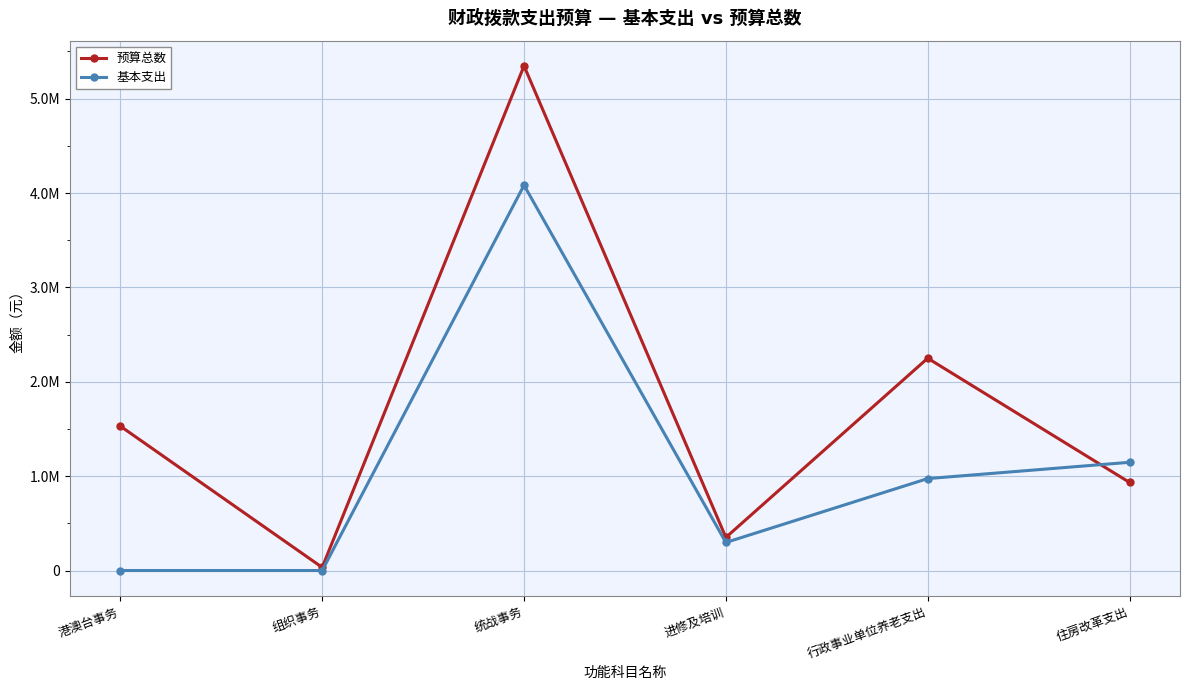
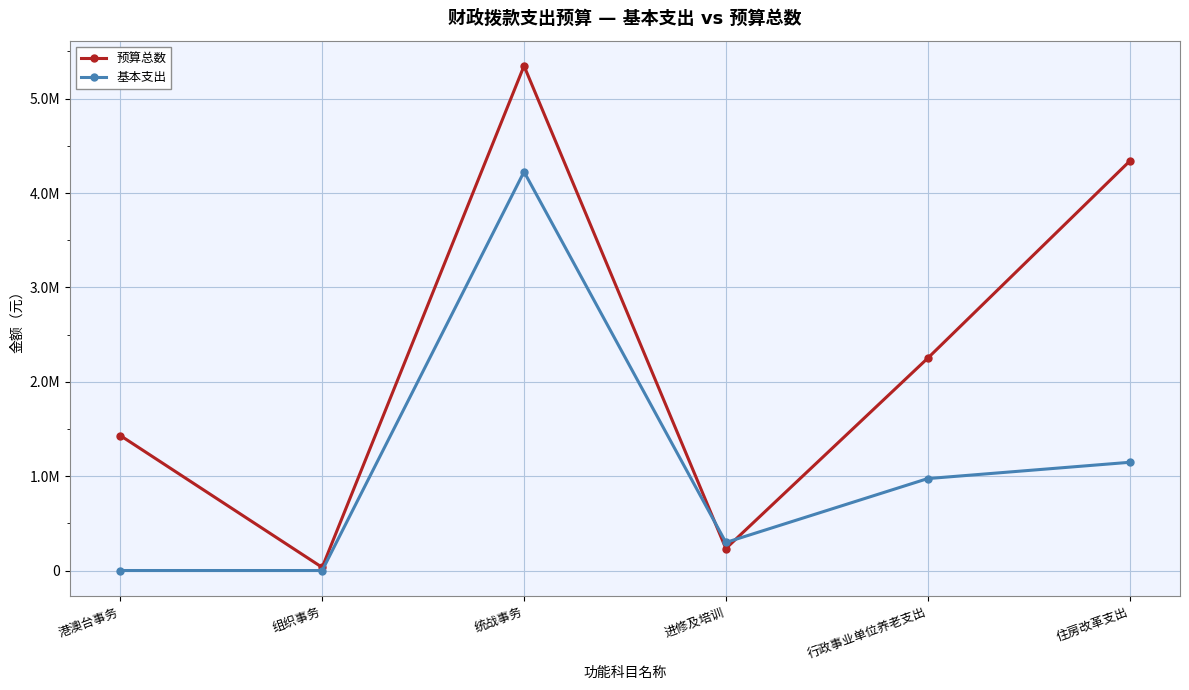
预算总数, 港澳台事务: 1500000 -> 1400000
基本支出, 统战事务: 4100000 -> 4200000
预算总数, 进修及培训: 400000 -> 200000
预算总数, 住房改革支出: 900000 -> 4300000
